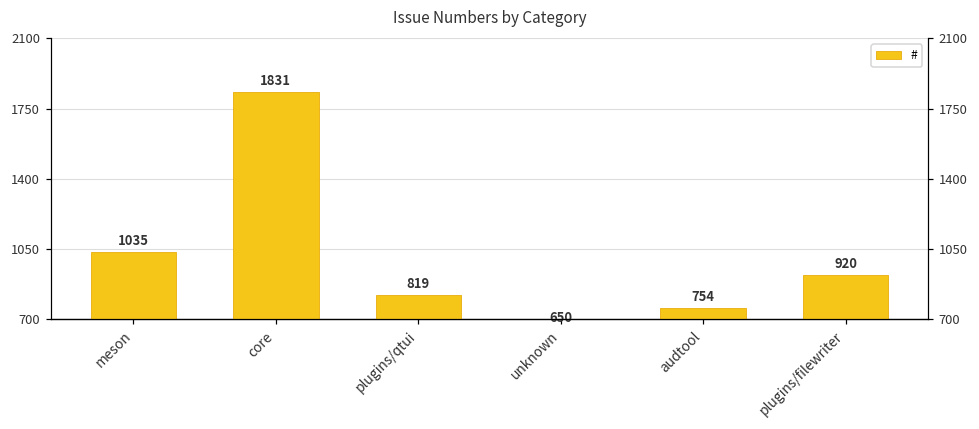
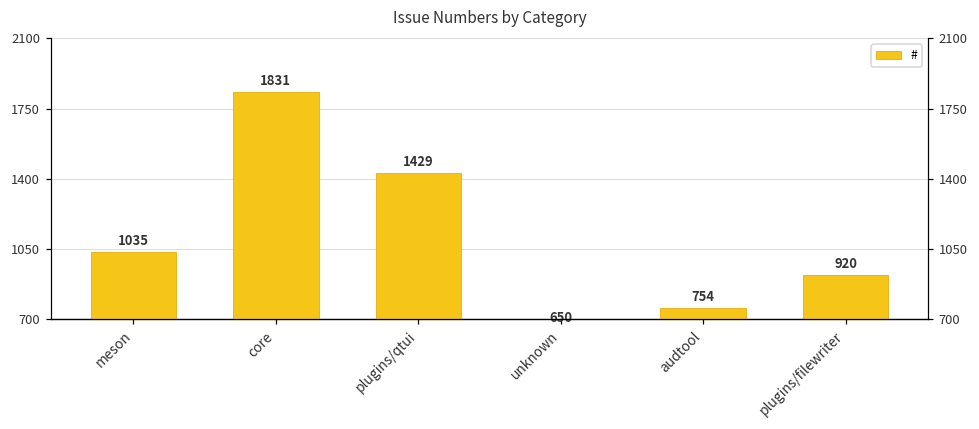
plugins/qtui: 819 -> 1429
